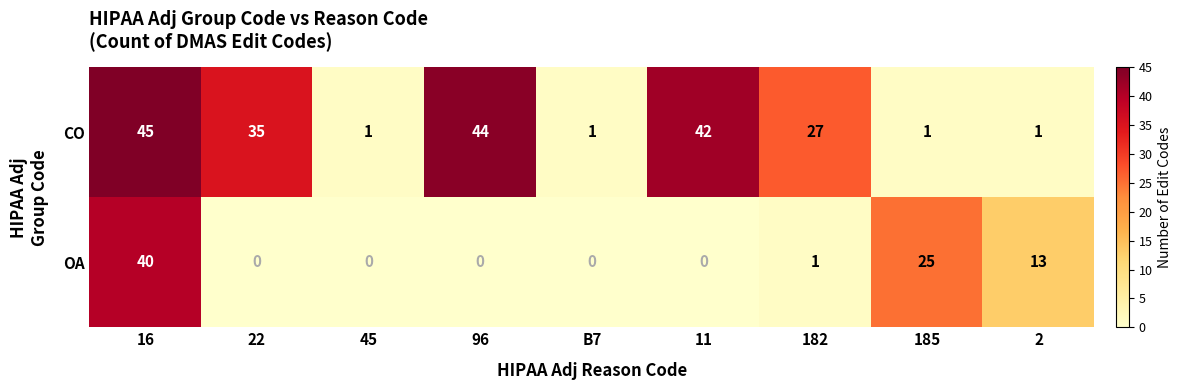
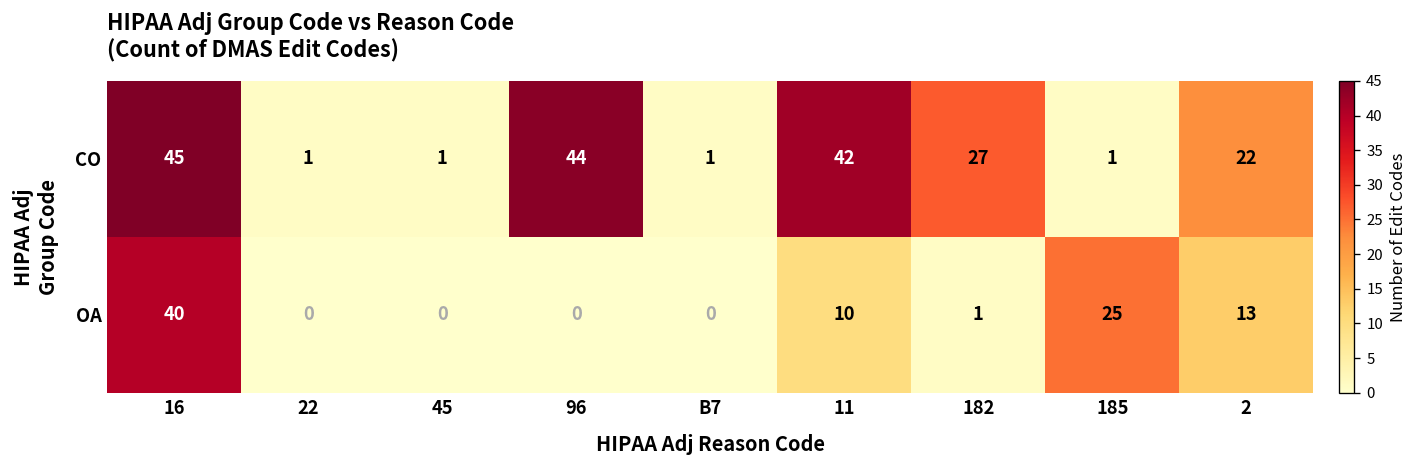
CO, 22: 35 -> 1
CO, 2: 1 -> 22
OA, 11: 0 -> 10
